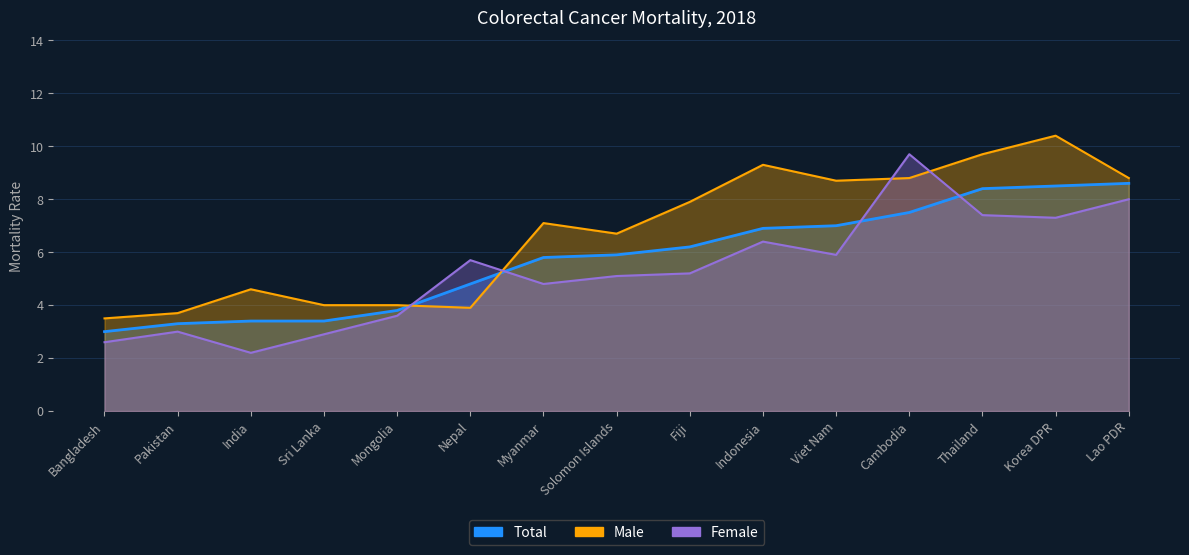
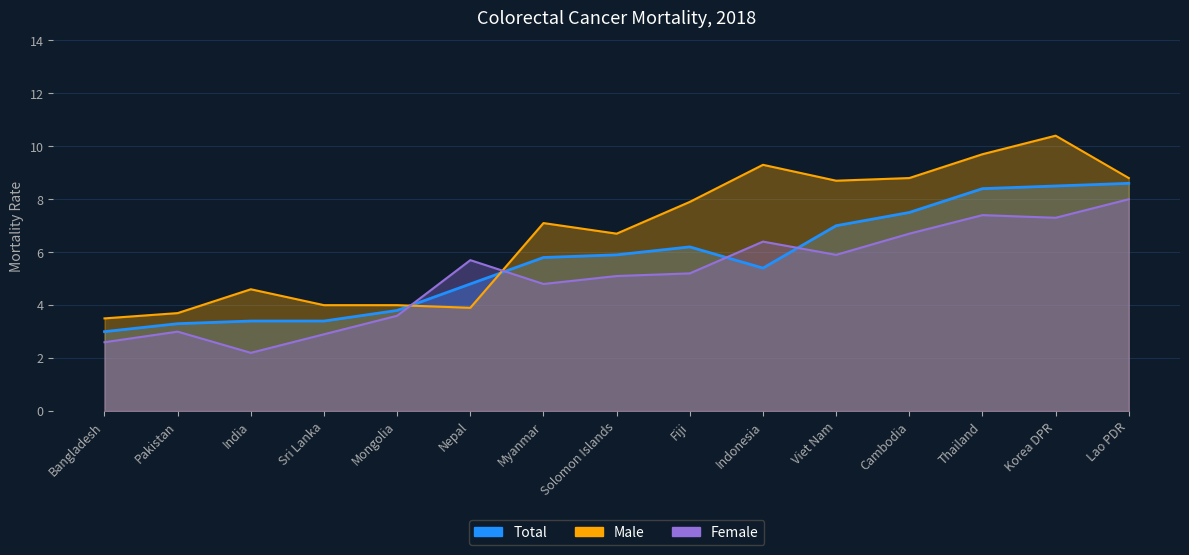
Total, Indonesia: 6.9 -> 5.4
Female, Cambodia: 9.7 -> 6.7
